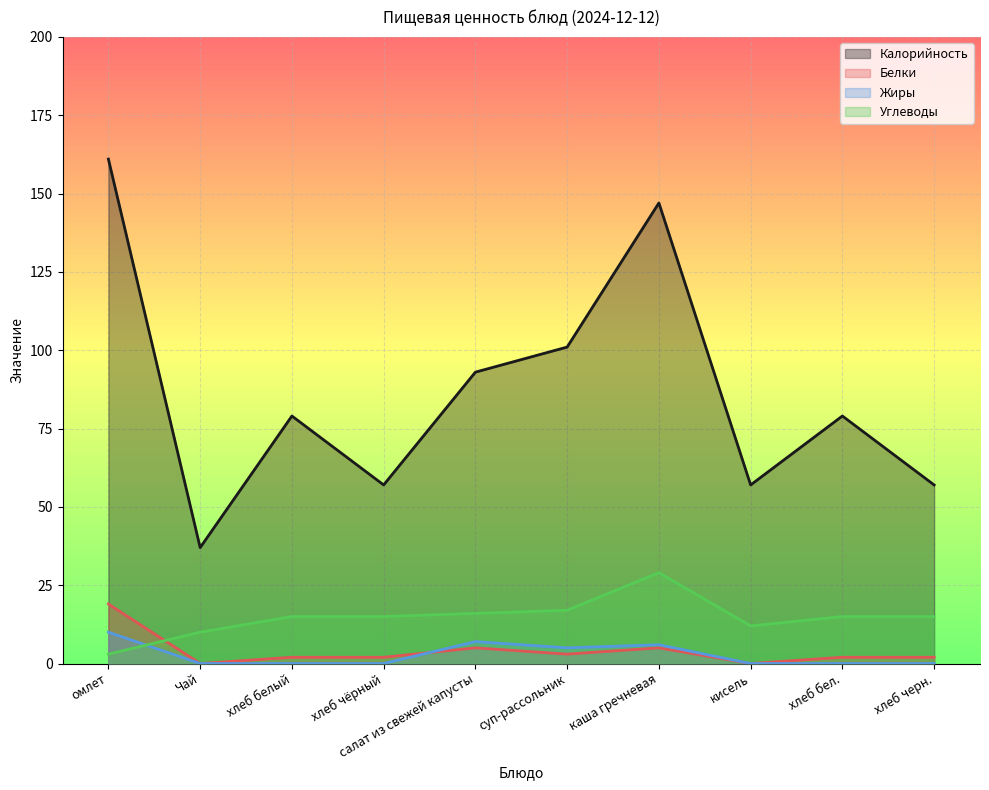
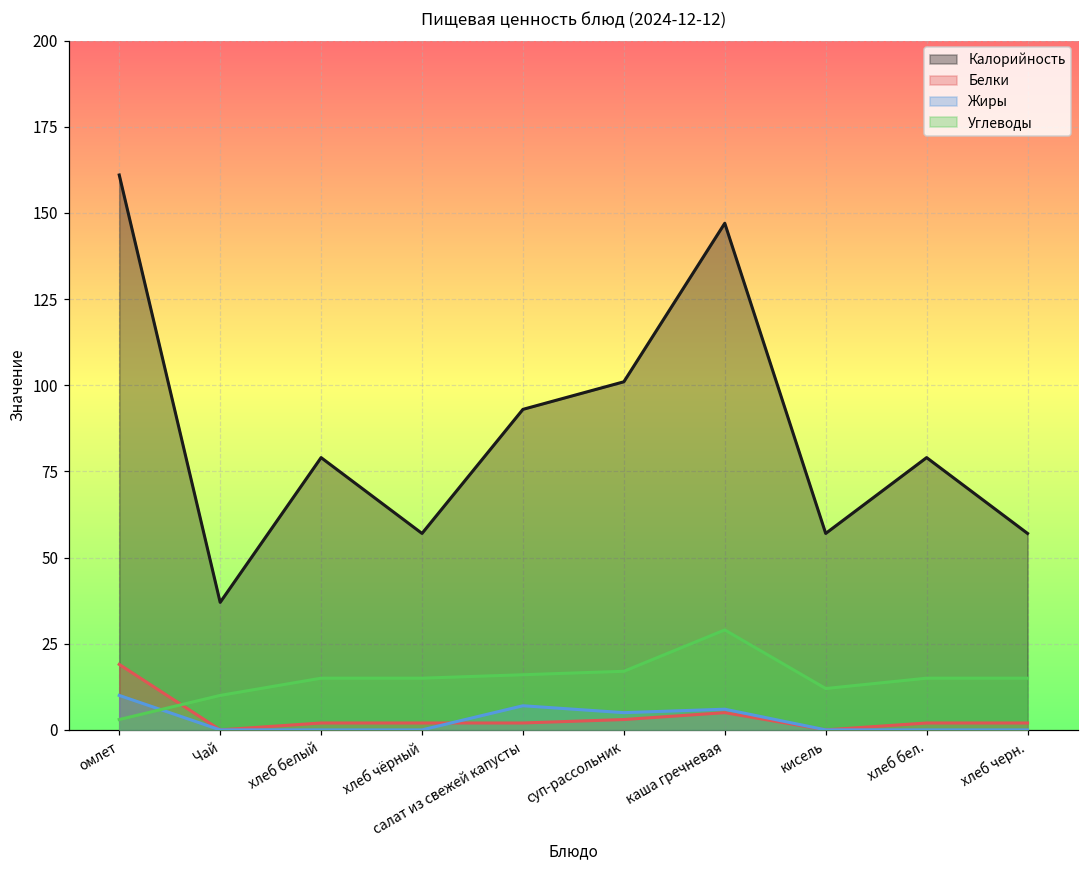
Белки, салат из свежей капусты: 5 -> 2
